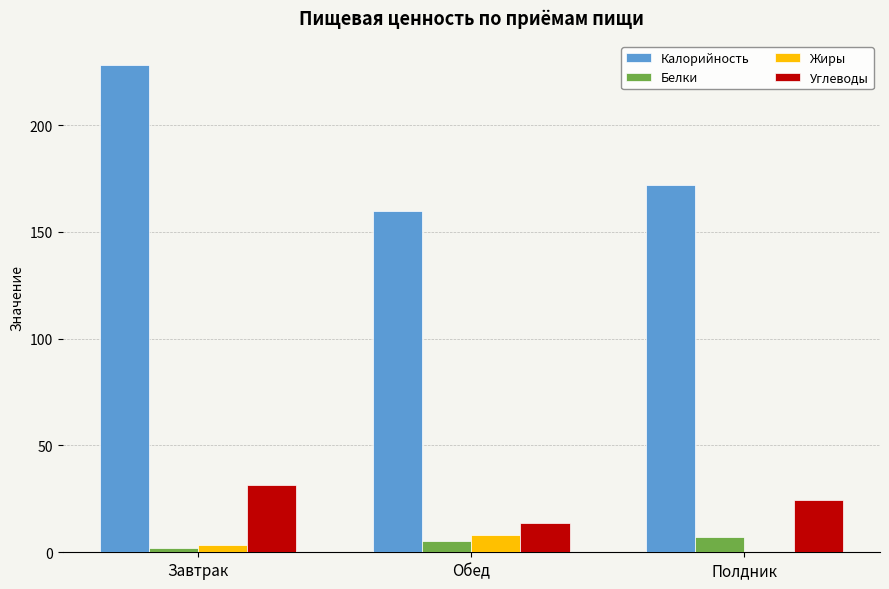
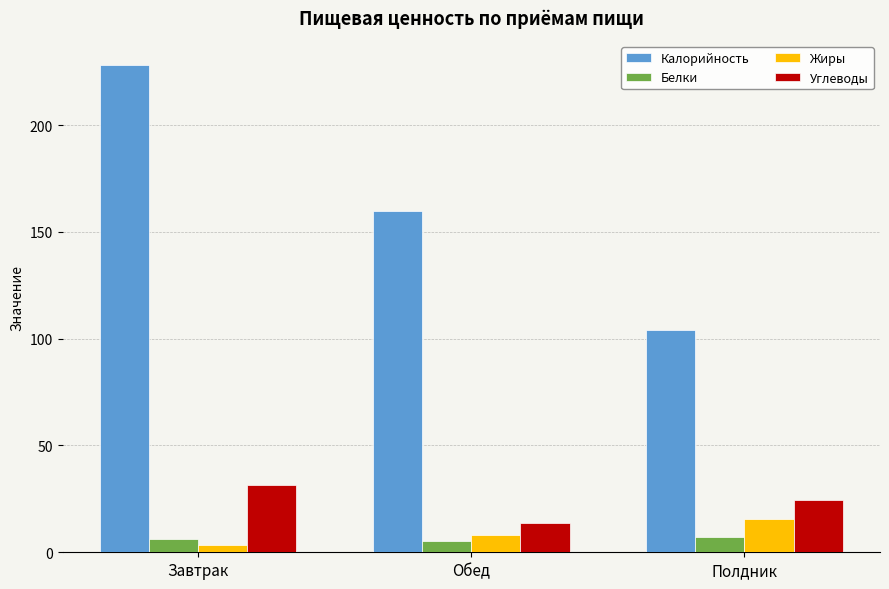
Белки, Завтрак: 2 -> 6
Калорийность, Полдник: 172 -> 104
Жиры, Полдник: 0 -> 16
